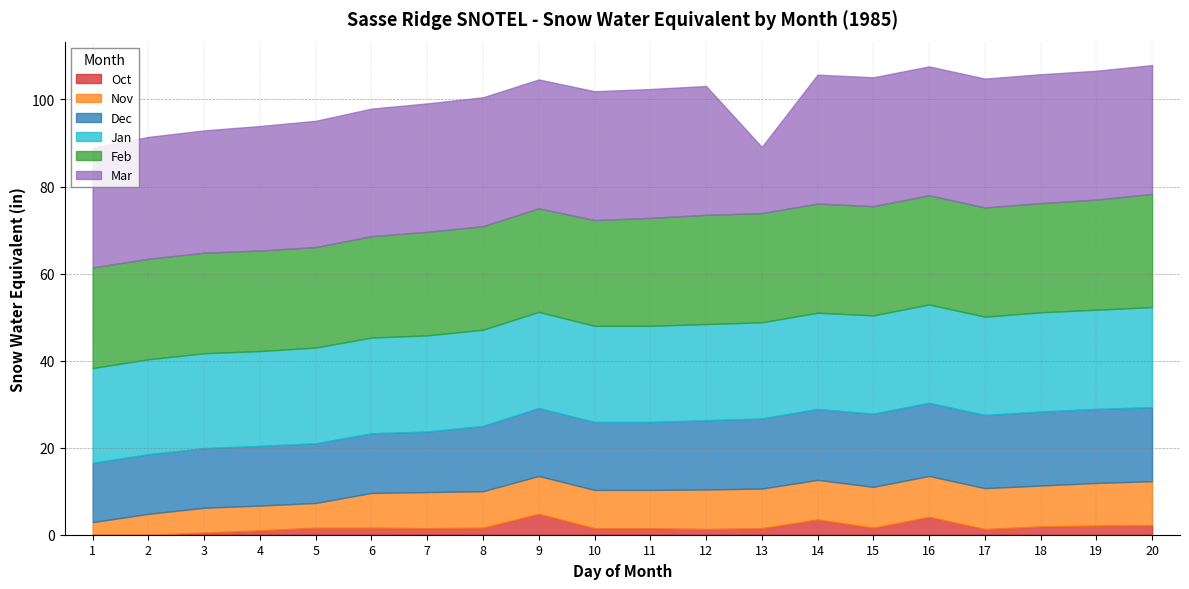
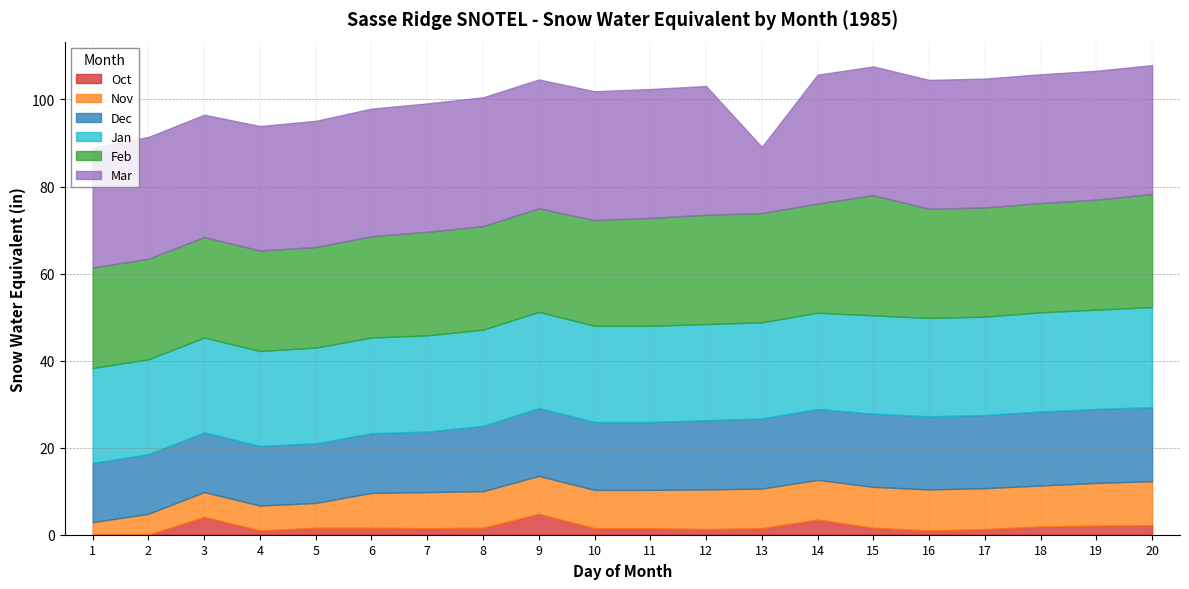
Oct, 3: 1 -> 4
Feb, 15: 25 -> 28
Oct, 16: 4 -> 1
